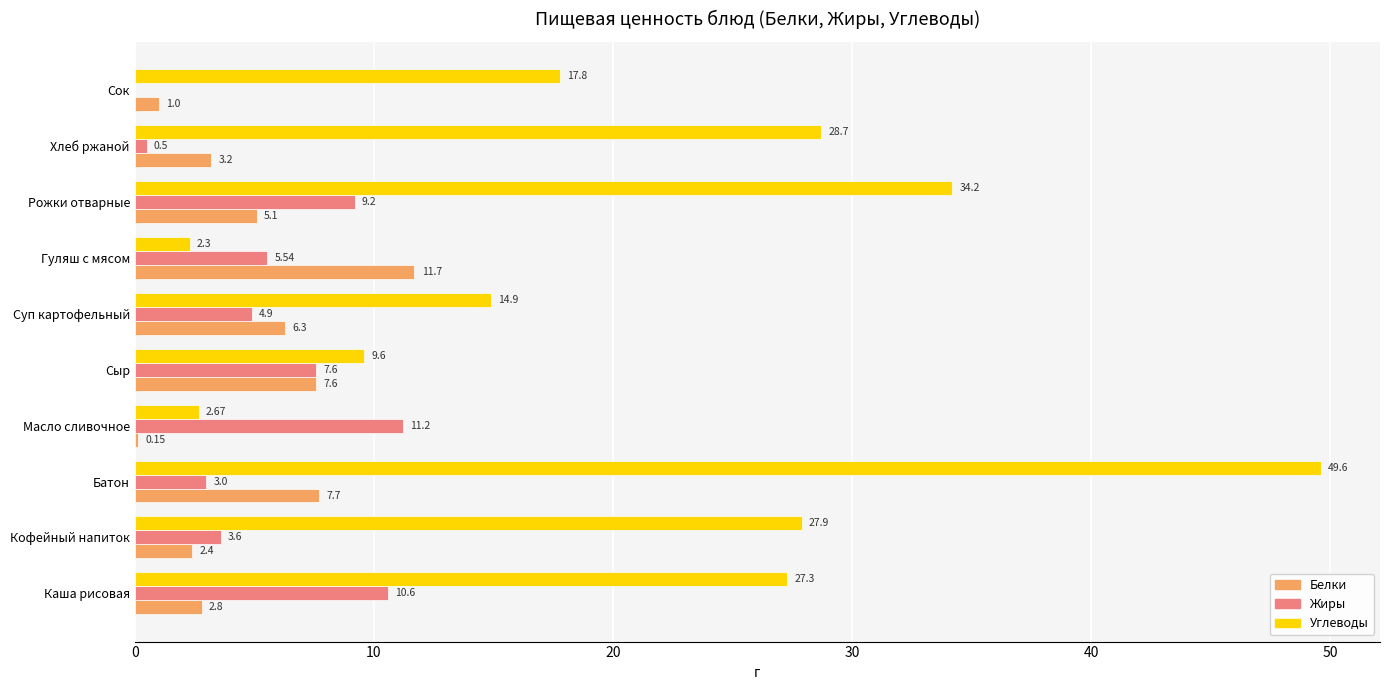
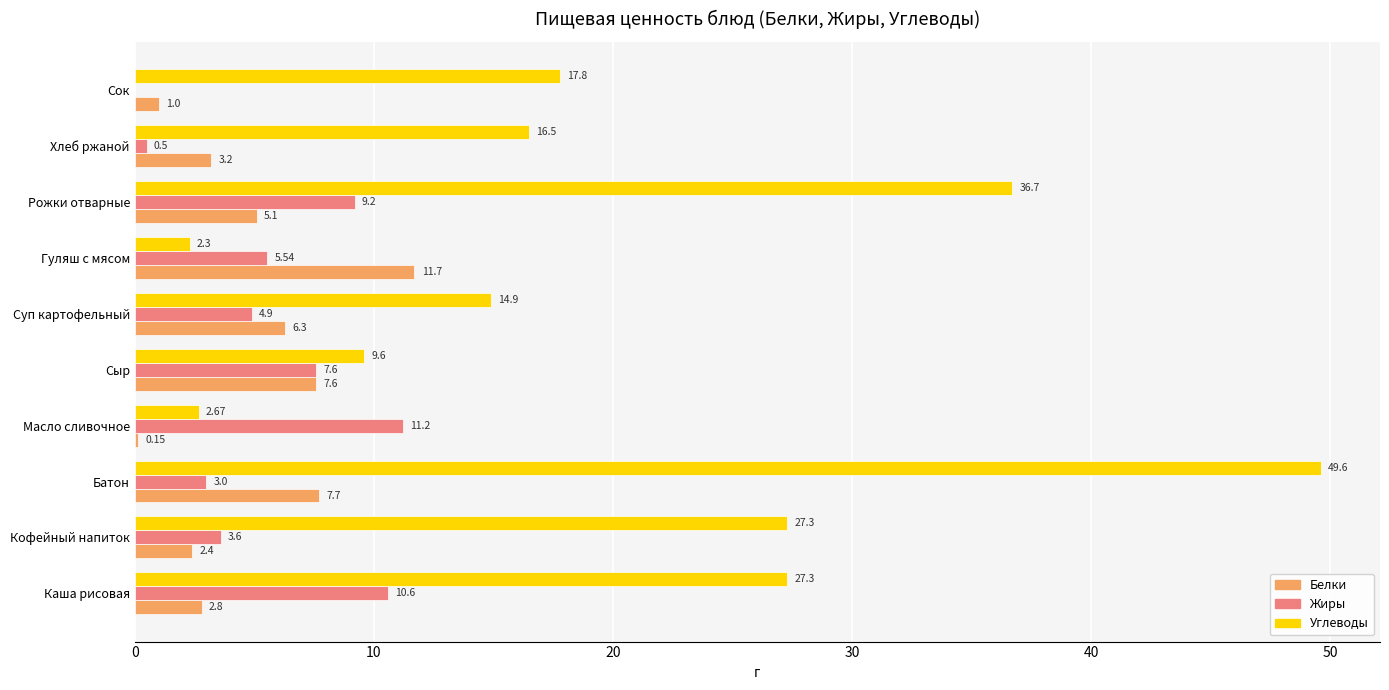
Углеводы, Хлеб ржаной: 28.7 -> 16.5
Углеводы, Рожки отварные: 34.2 -> 36.7
Углеводы, Кофейный напиток: 27.9 -> 27.3
